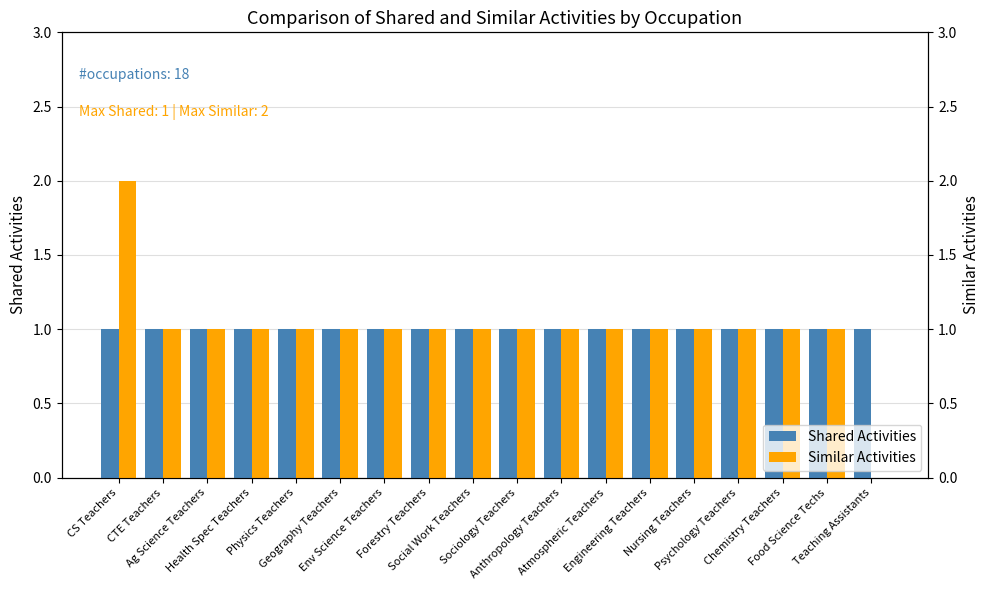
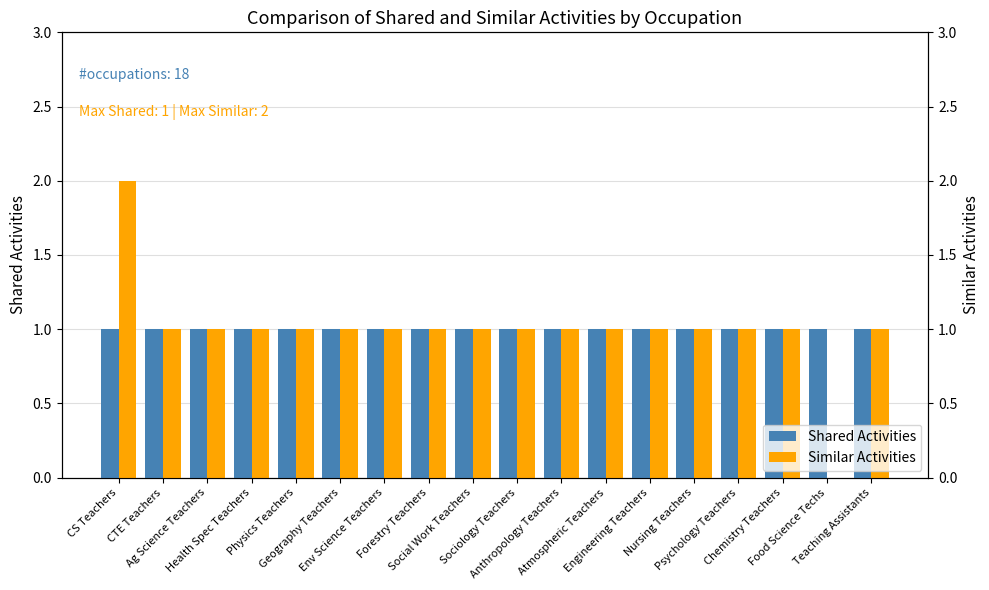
Similar Activities, Food Science Techs: 1 -> 0
Similar Activities, Teaching Assistants: 0 -> 1
